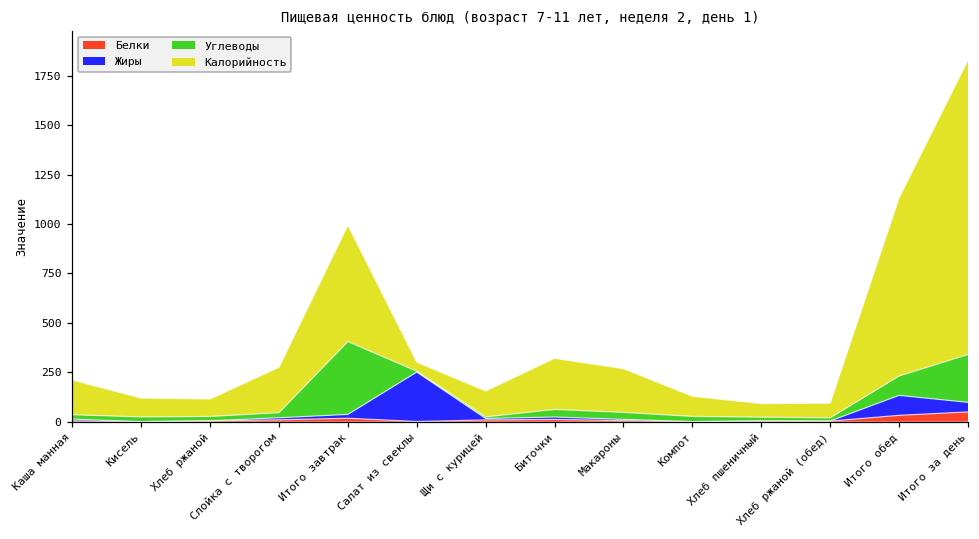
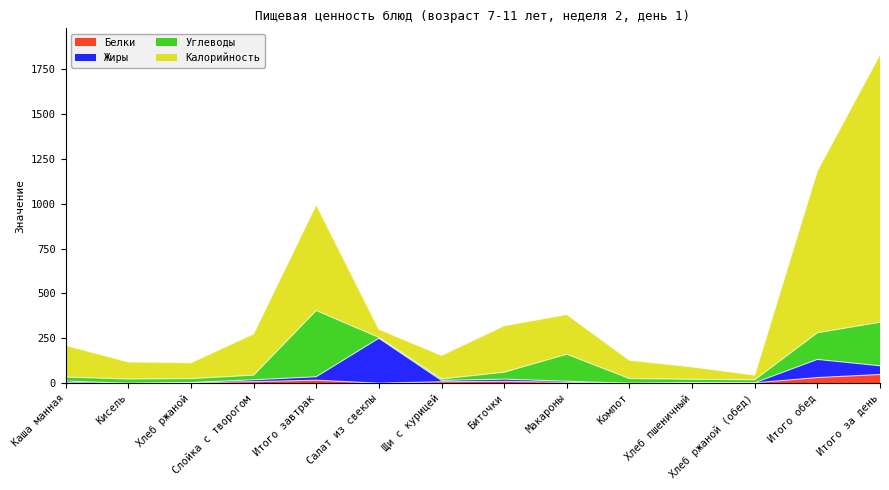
Углеводы, Макароны: 40 -> 150
Калорийность, Хлеб ржаной (обед): 70 -> 30
Углеводы, Итого обед: 100 -> 150
